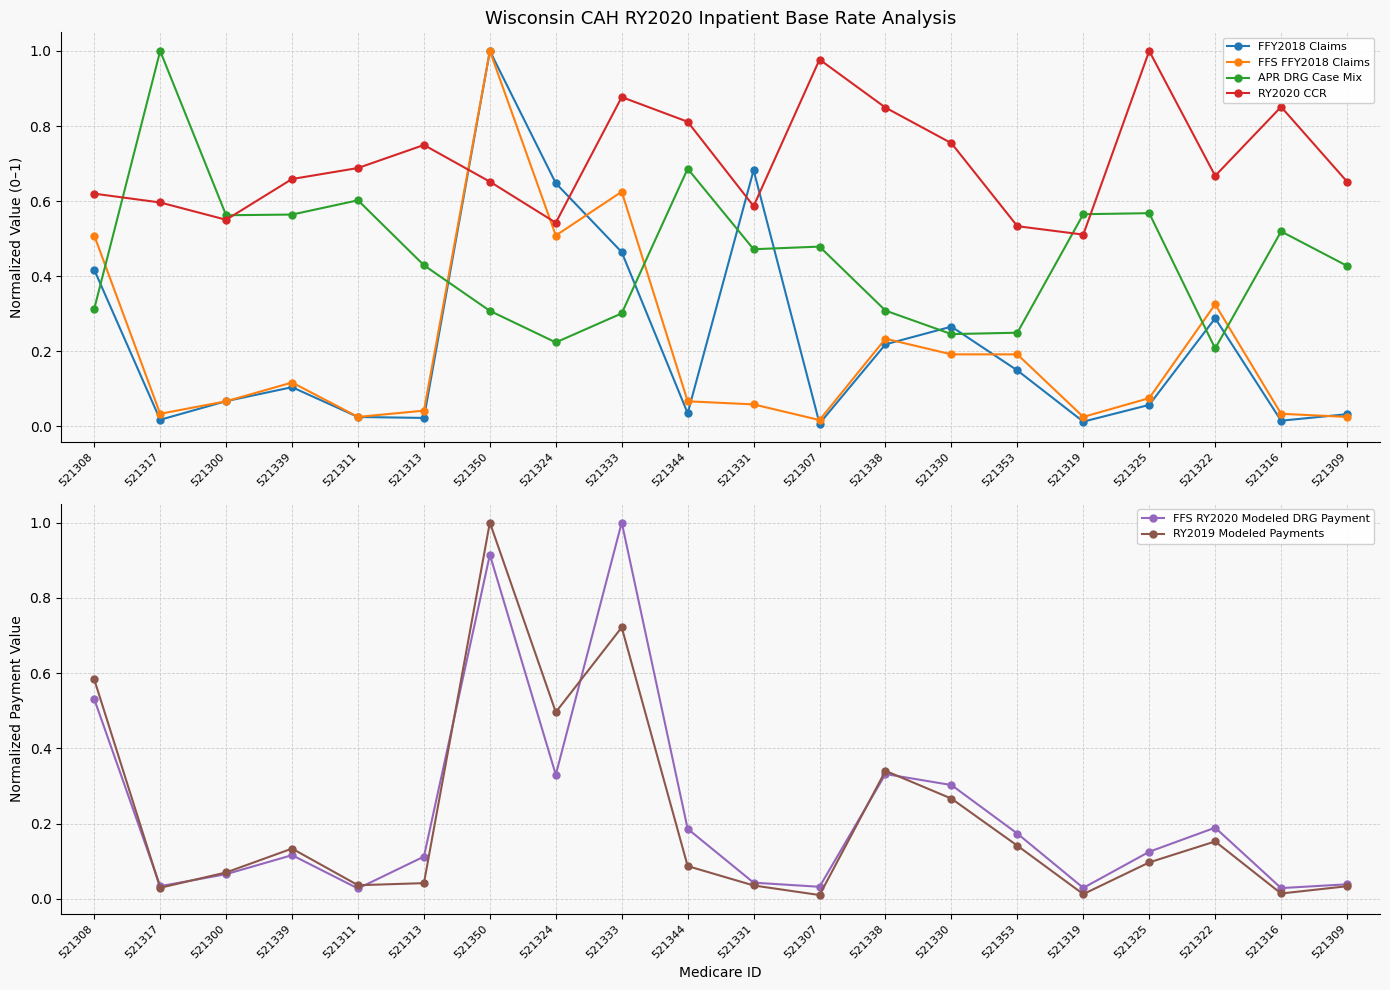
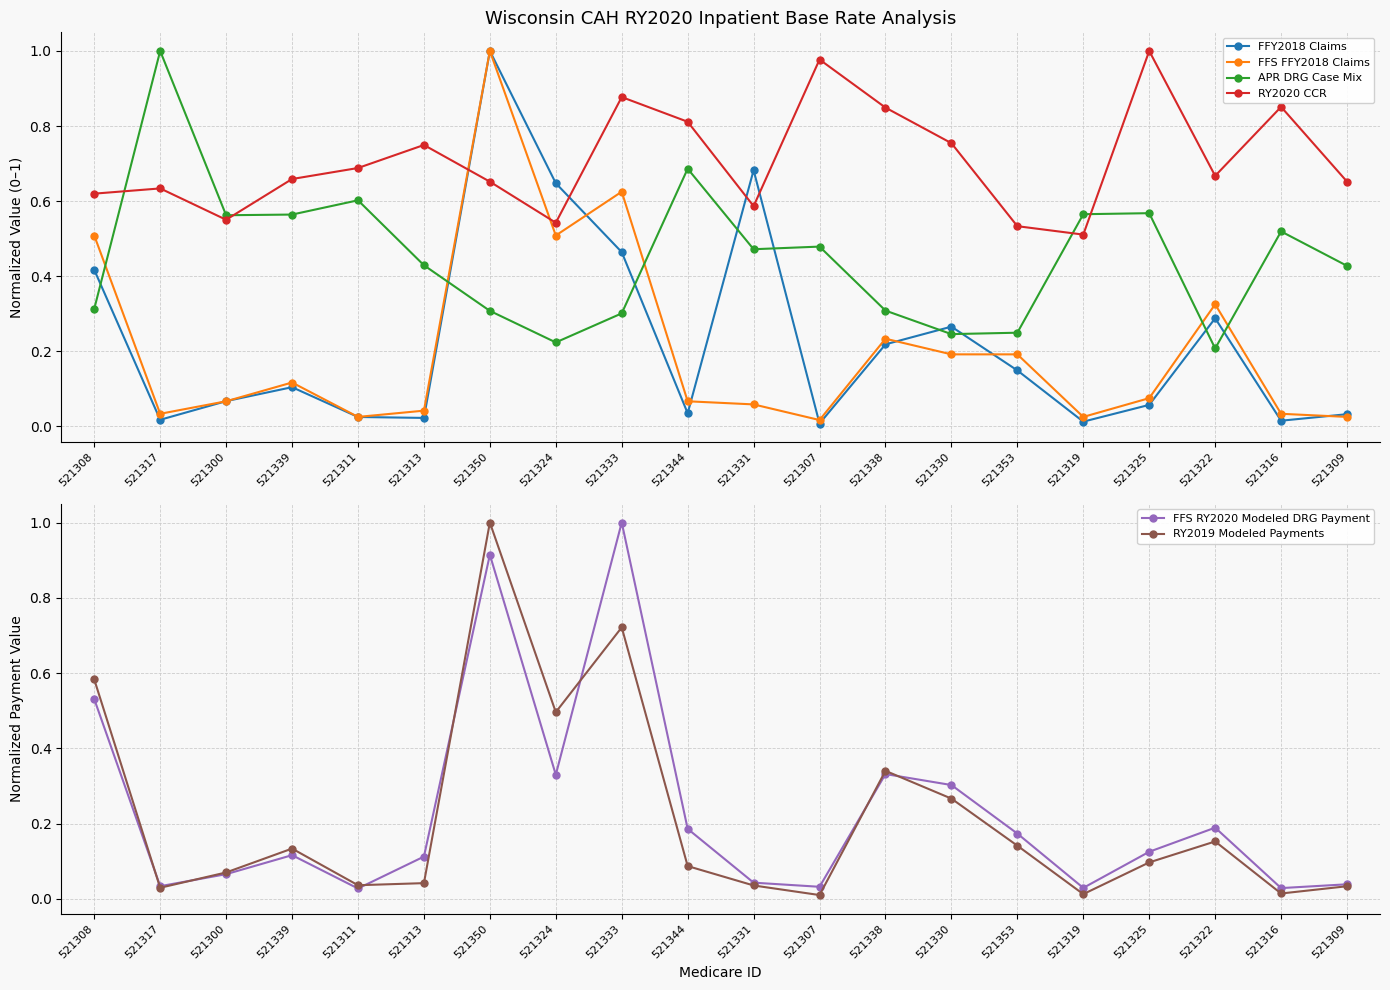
Wisconsin CAH RY2020 Inpatient Base Rate Analysis, RY2020 CCR, 521317: 0.60 -> 0.63
